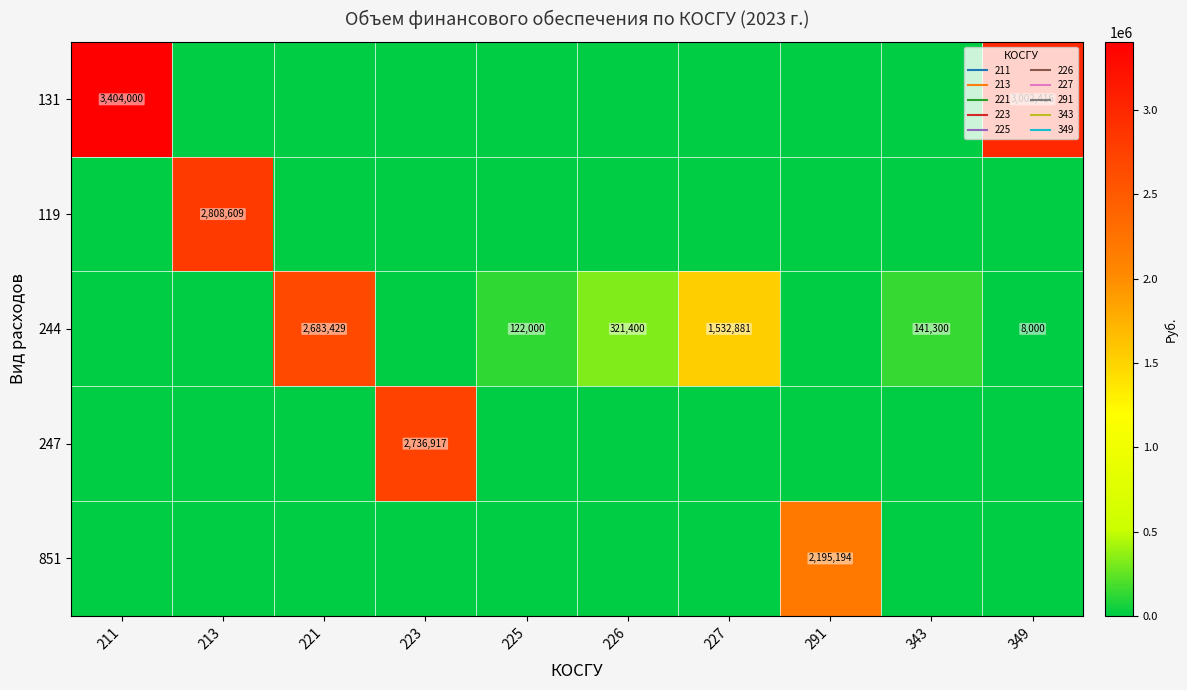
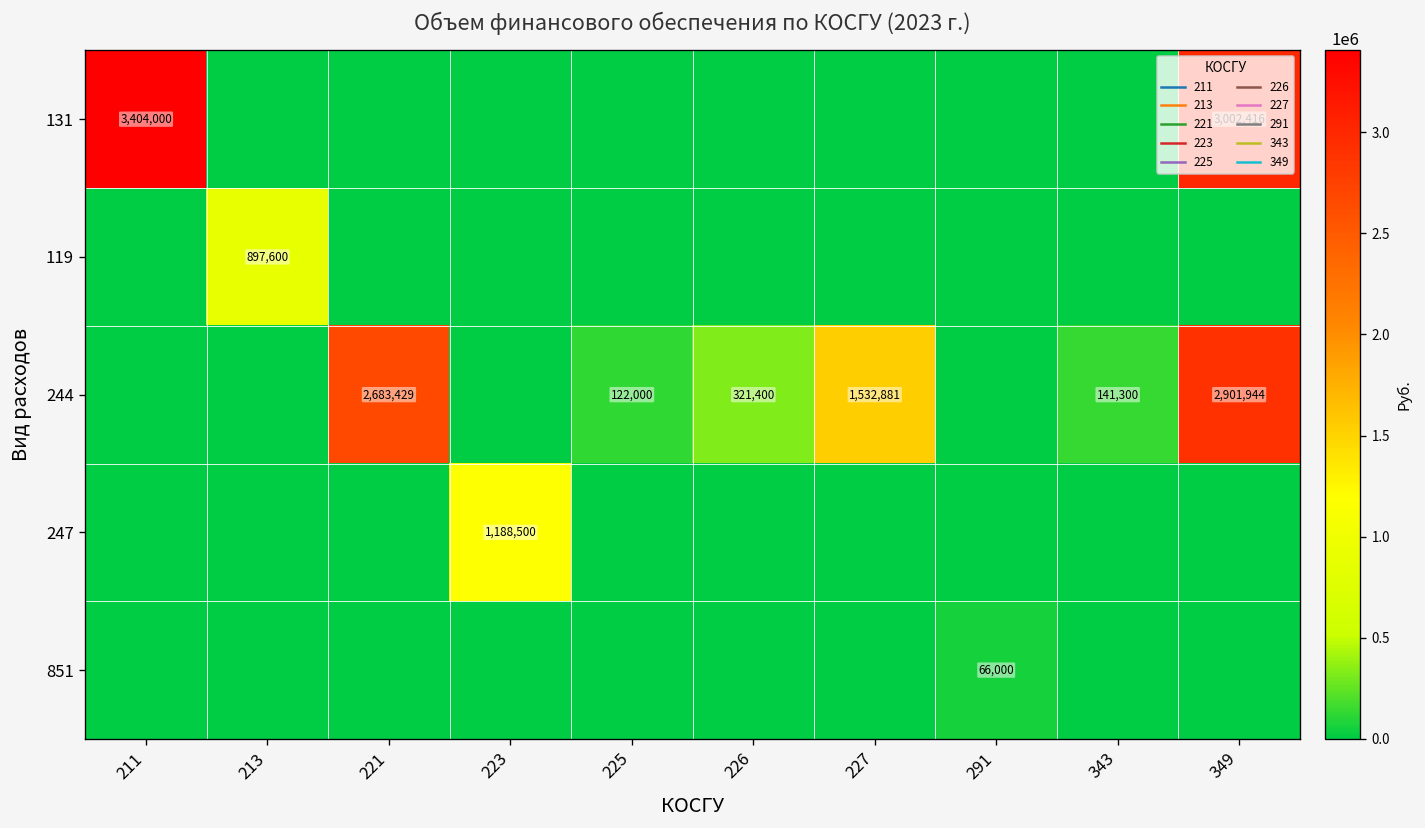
119, 213: 2,808,609 -> 897,600
244, 349: 8,000 -> 2,901,944
247, 223: 2,736,917 -> 1,188,500
851, 291: 2,195,194 -> 66,000
